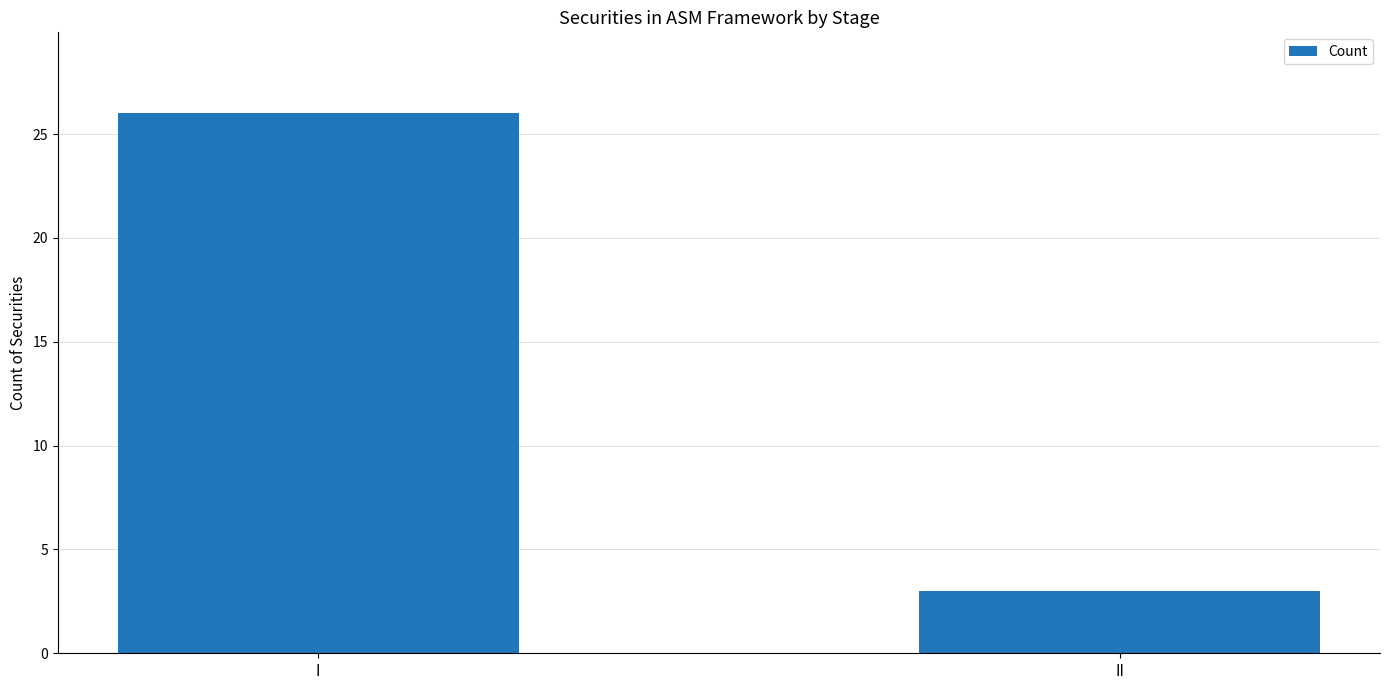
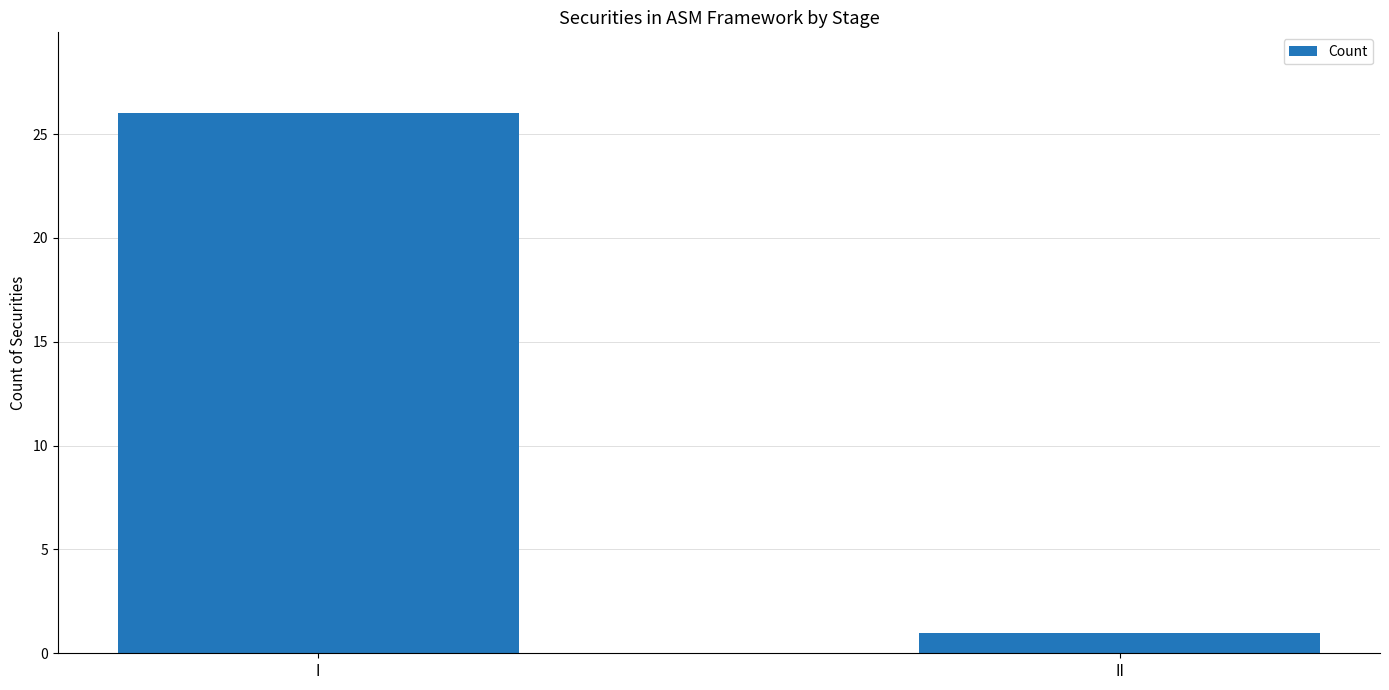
II: 3 -> 1
